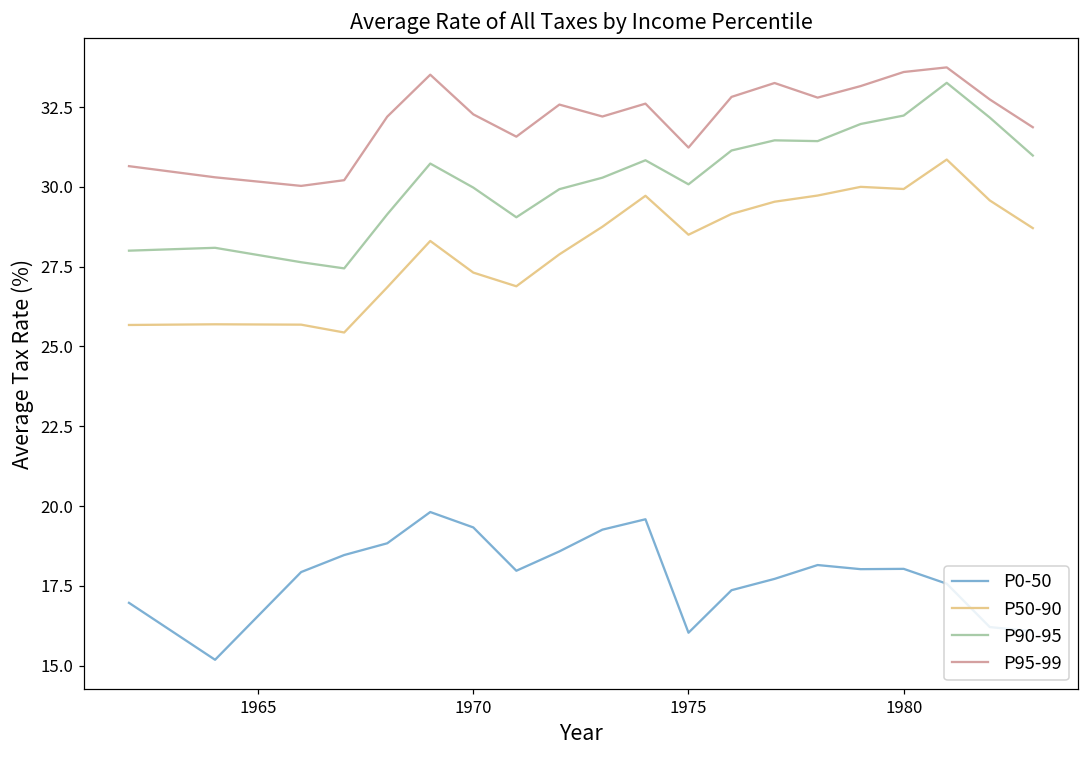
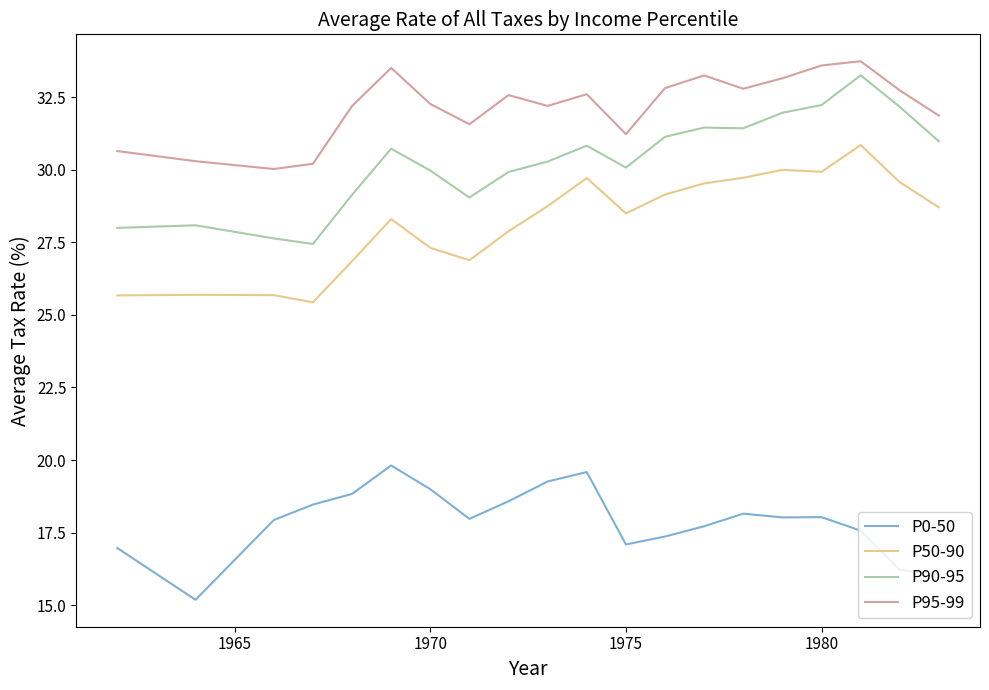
P0-50, 1970: 19.3 -> 19.0
P0-50, 1975: 16.0 -> 17.1
